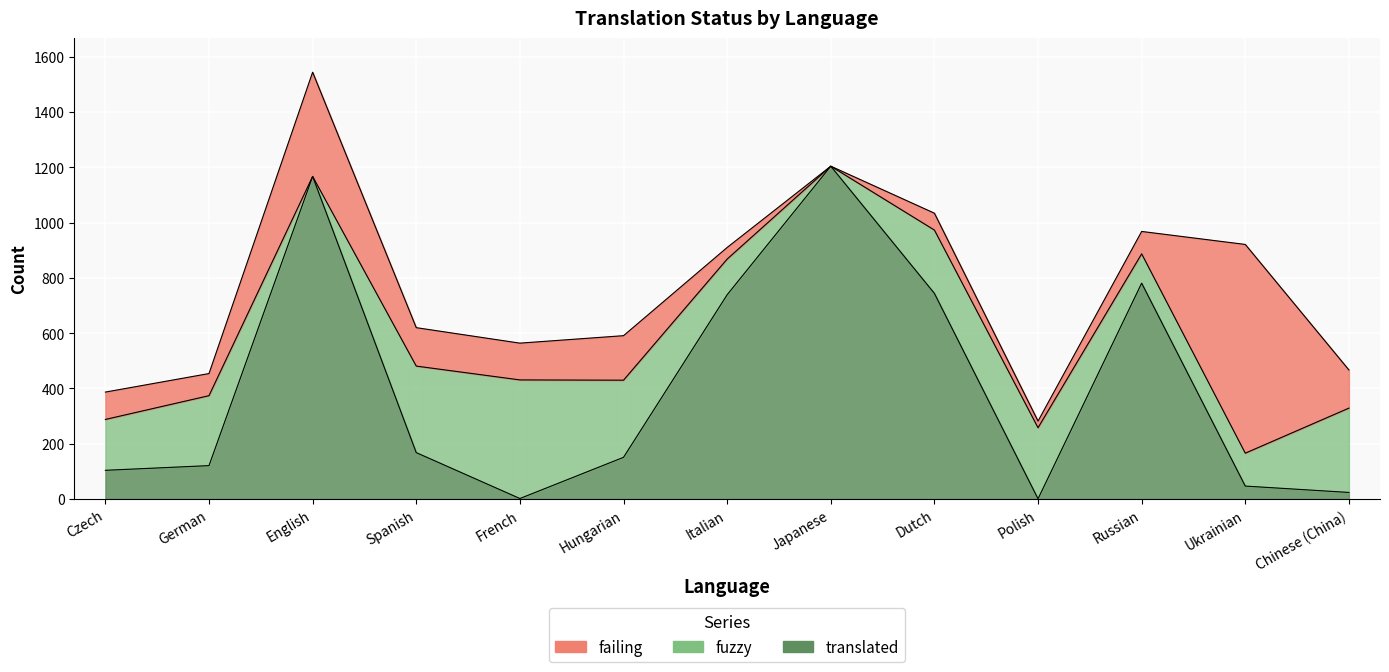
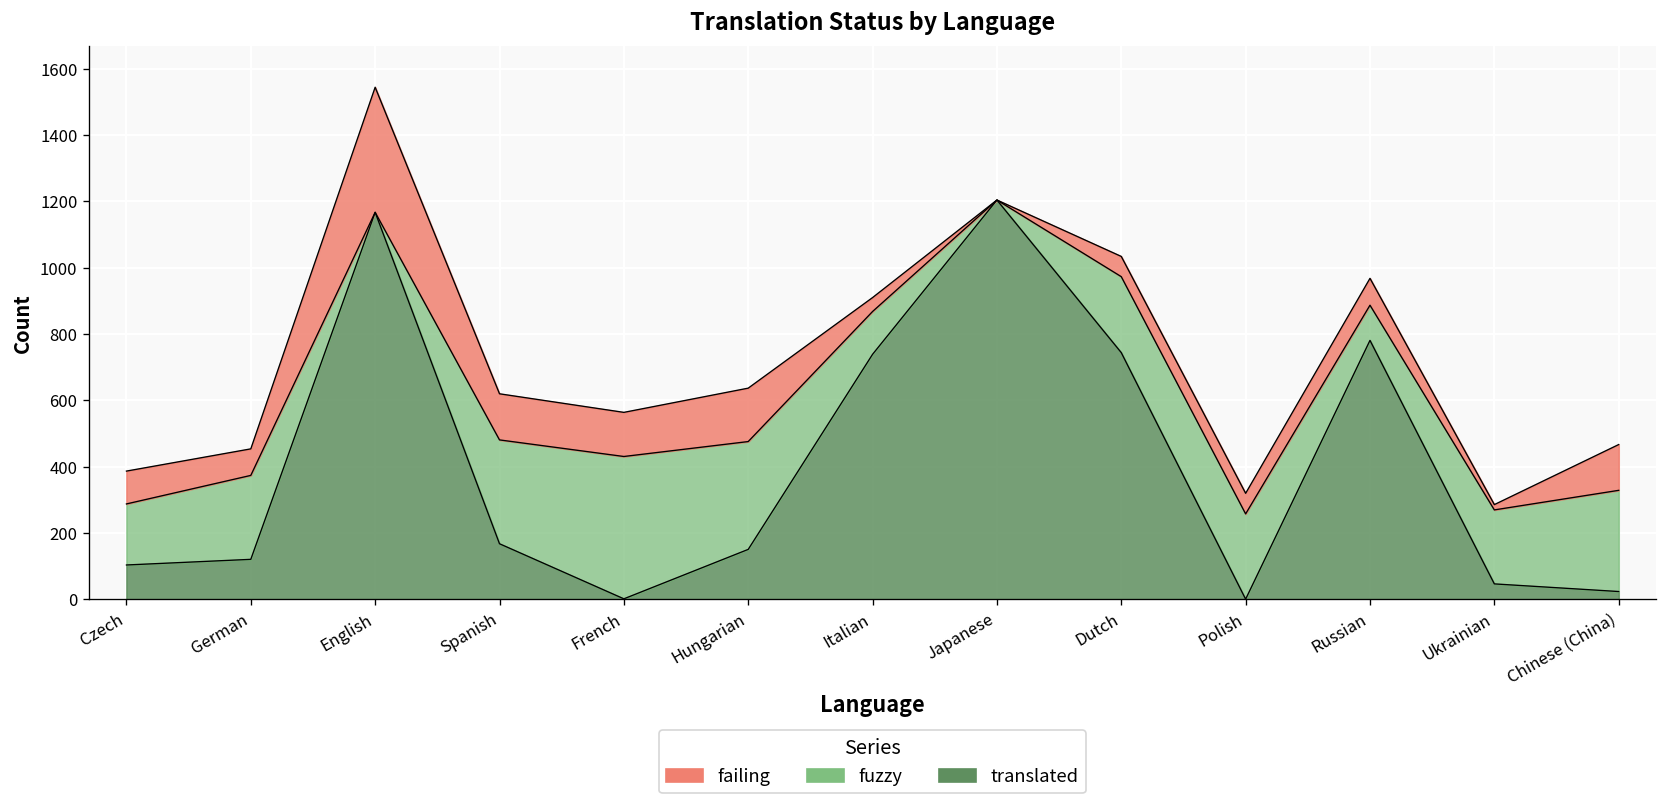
fuzzy, Hungarian: 280 -> 330
failing, Polish: 20 -> 60
fuzzy, Ukrainian: 120 -> 220
failing, Ukrainian: 760 -> 20
